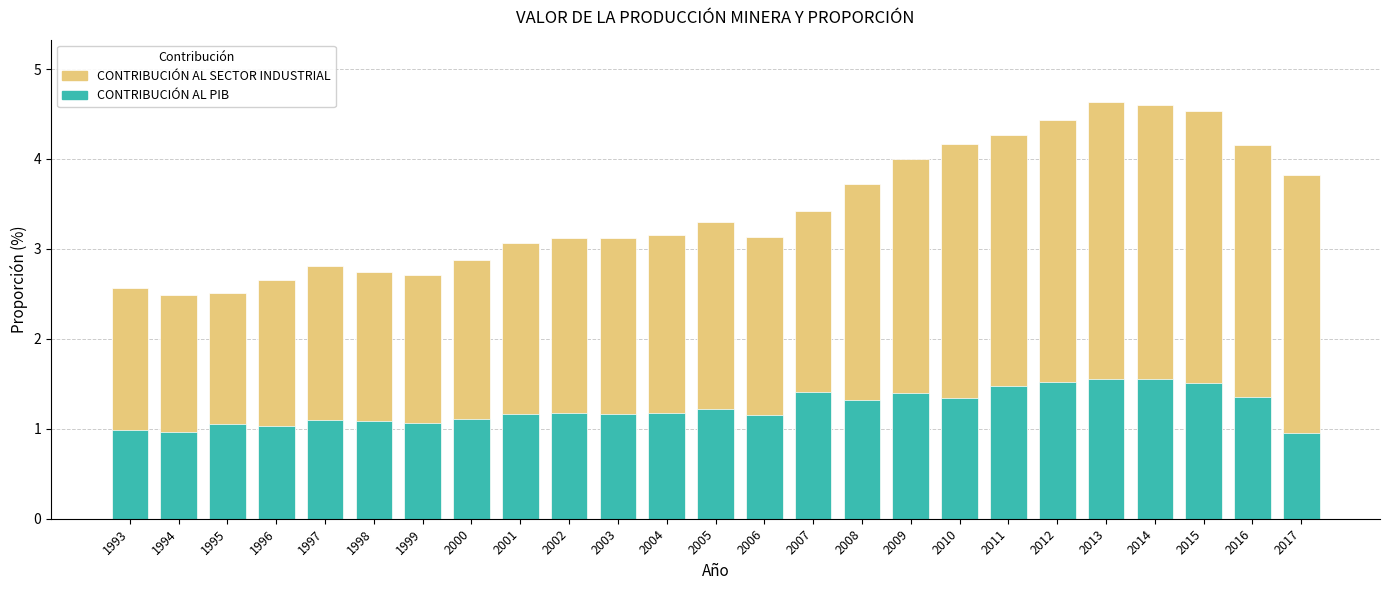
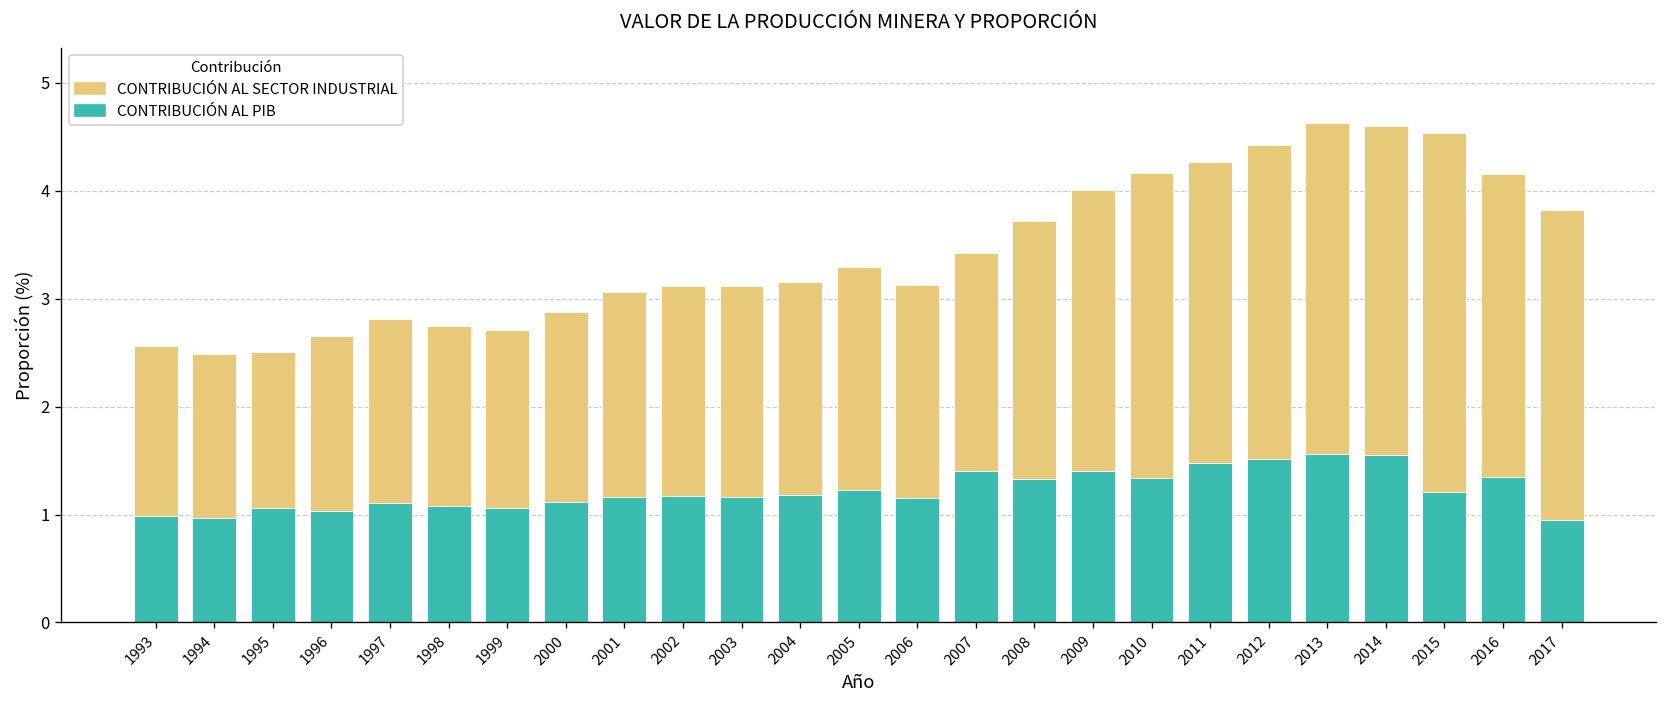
CONTRIBUCIÓN AL PIB, 2015: 1.5 -> 1.2
